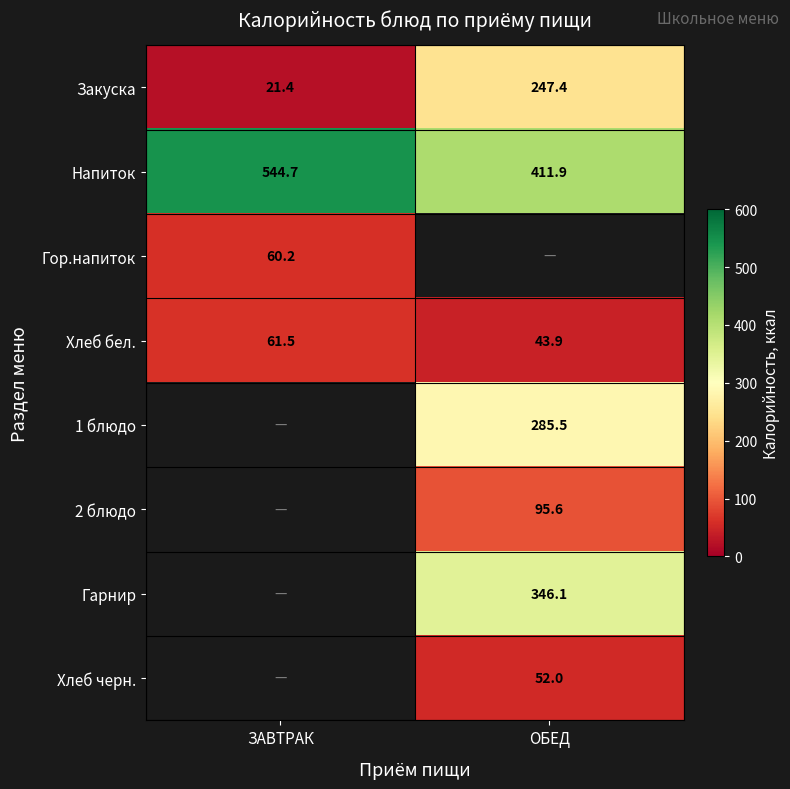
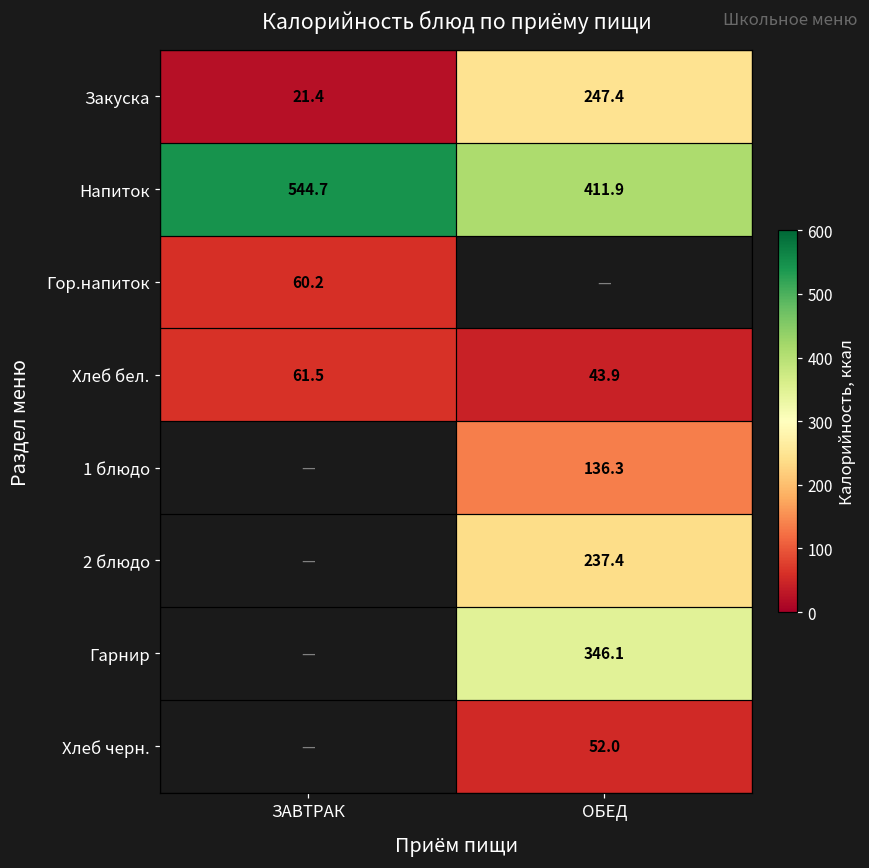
1 блюдо, ОБЕД: 285.5 -> 136.3
2 блюдо, ОБЕД: 95.6 -> 237.4
